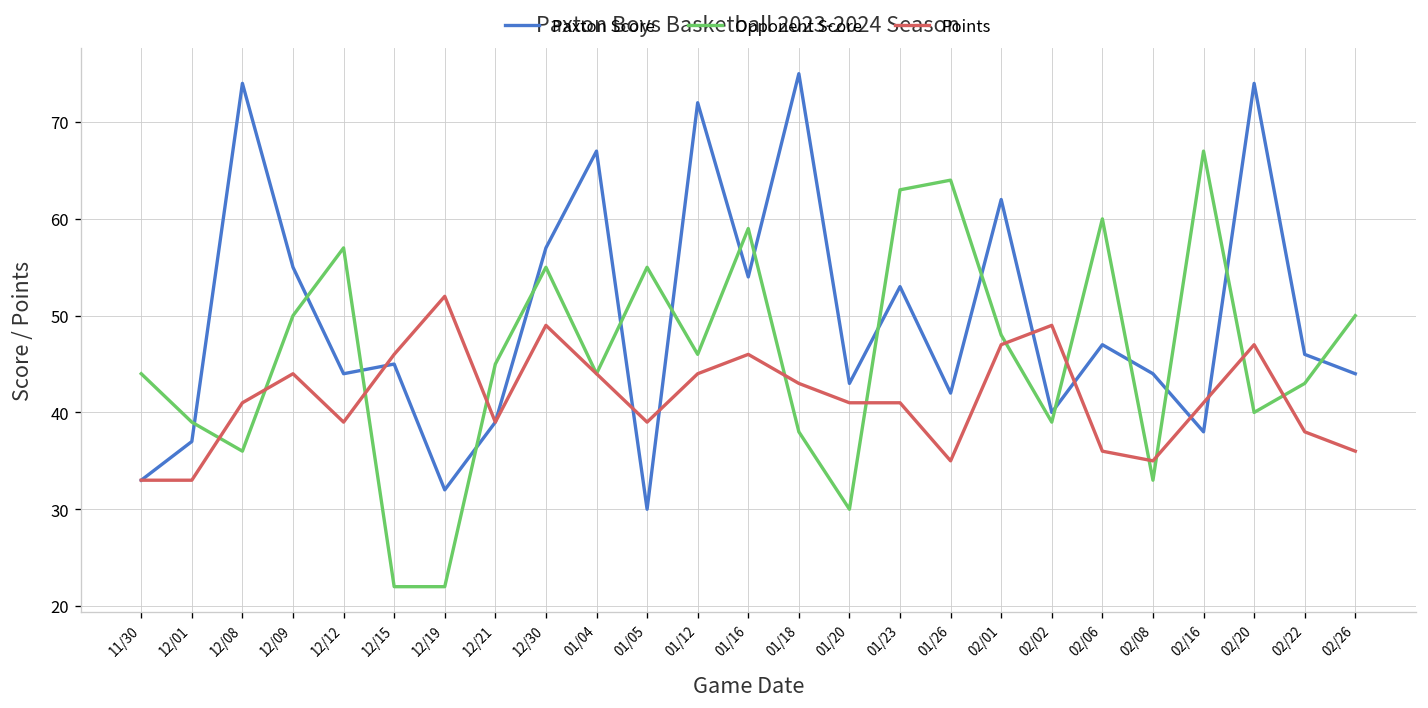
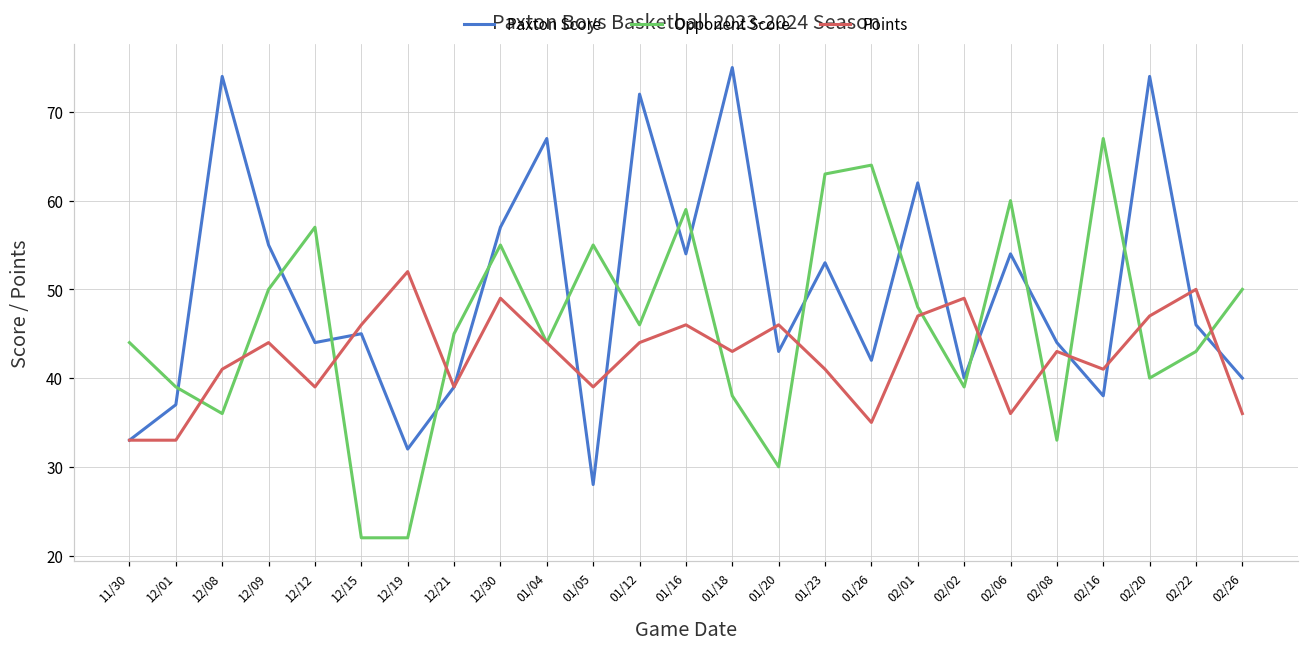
Paxton Score, 01/05: 30 -> 28
Points, 01/20: 41 -> 46
Paxton Score, 02/06: 47 -> 54
Points, 02/08: 35 -> 43
Points, 02/22: 38 -> 50
Paxton Score, 02/26: 44 -> 40
